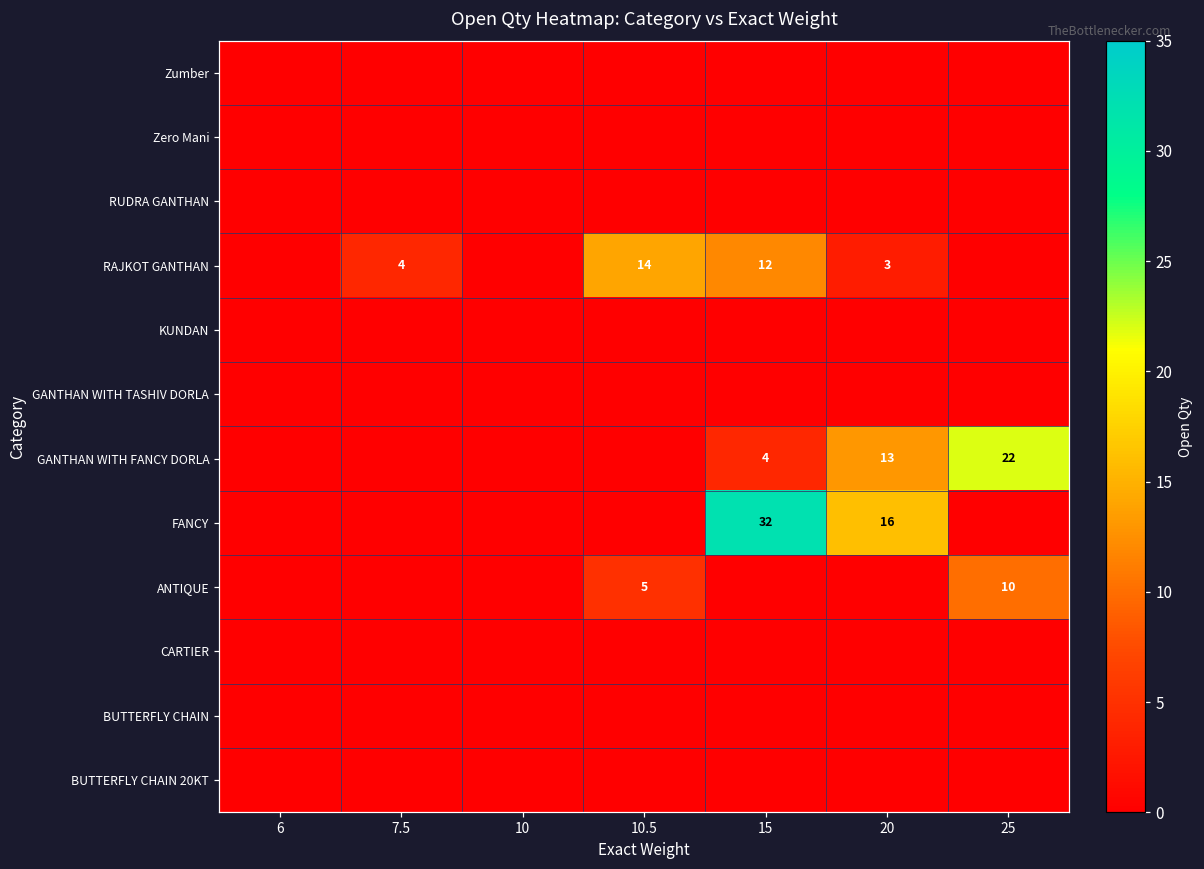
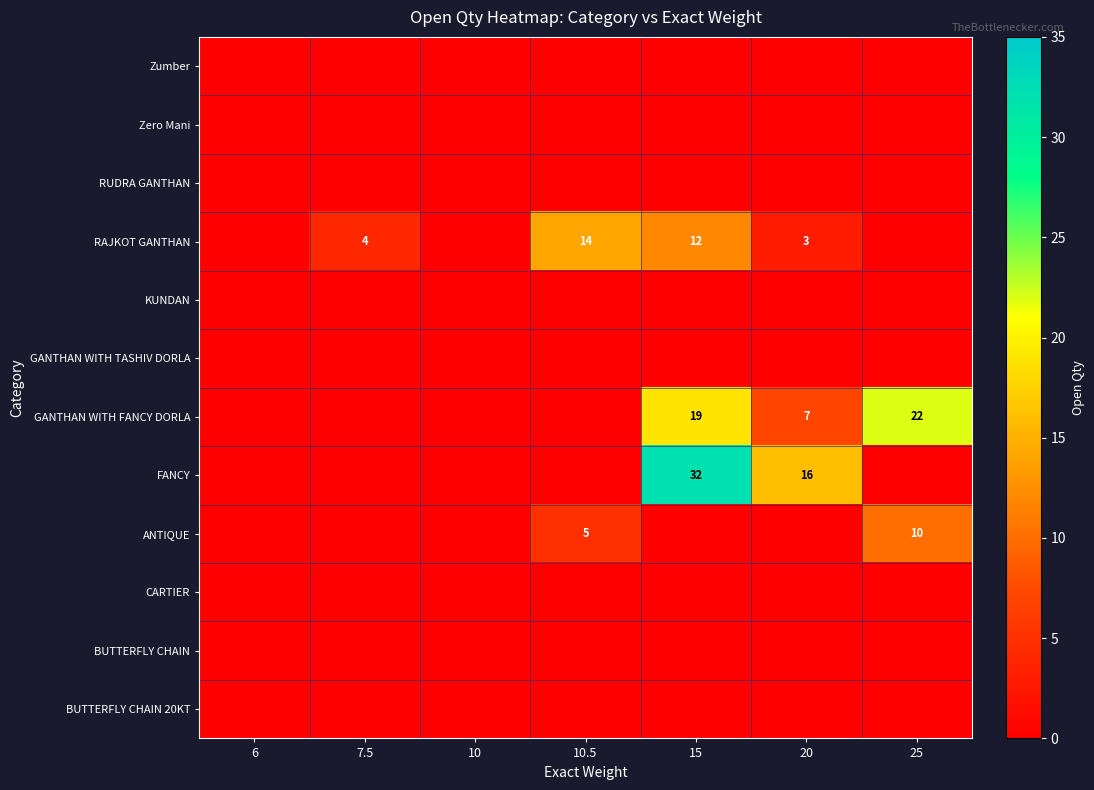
GANTHAN WITH FANCY DORLA, 15: 4 -> 19
GANTHAN WITH FANCY DORLA, 20: 13 -> 7
